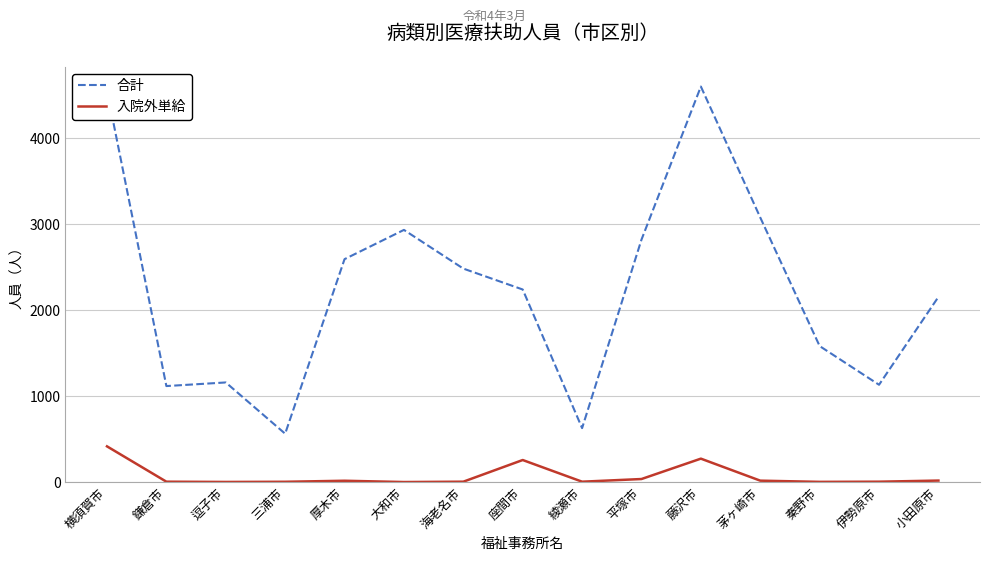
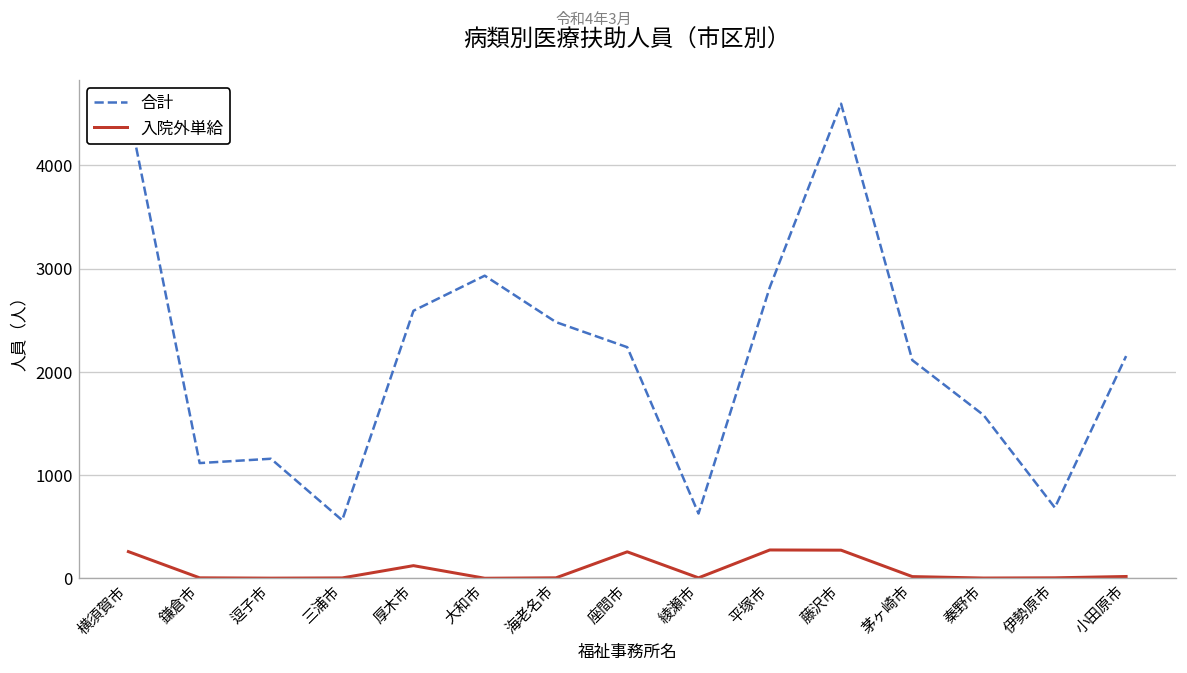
入院外単給, 横須賀市: 400 -> 300
入院外単給, 厚木市: 0 -> 100
入院外単給, 平塚市: 0 -> 300
合計, 茅ヶ崎市: 3100 -> 2100
合計, 伊勢原市: 1100 -> 700
